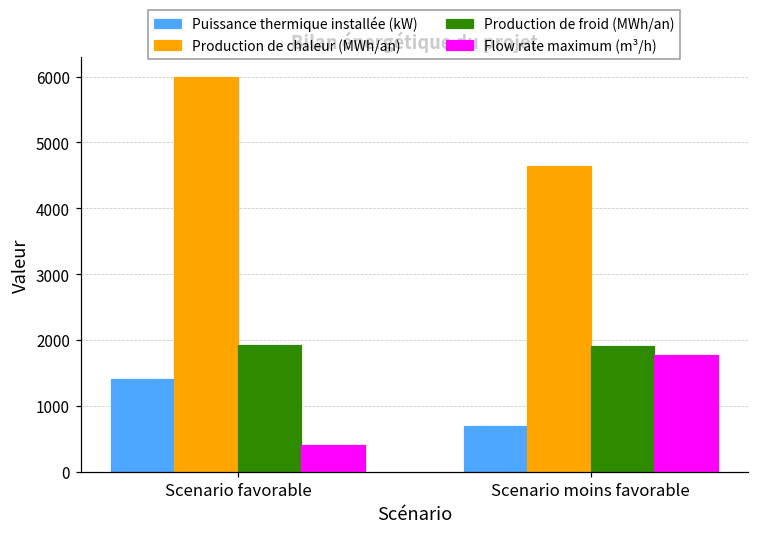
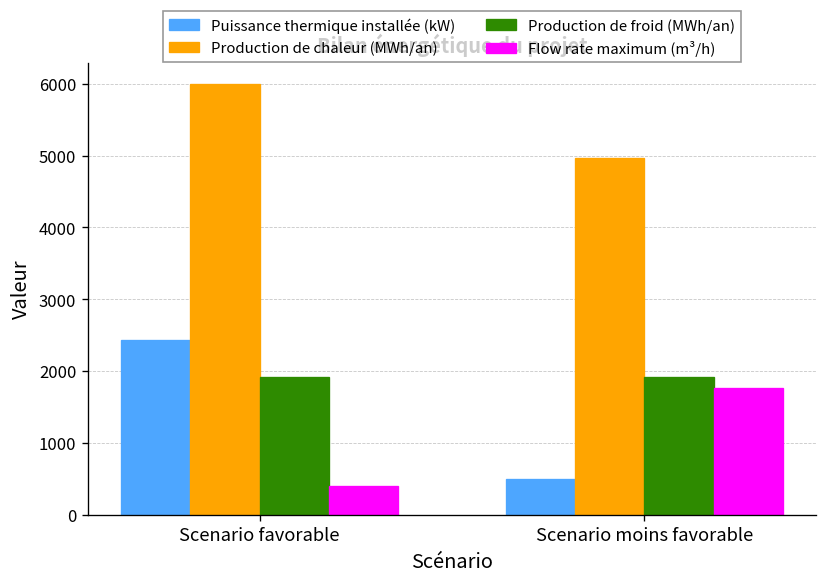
Puissance thermique installée (kW), Scenario favorable: 1400 -> 2400
Puissance thermique installée (kW), Scenario moins favorable: 700 -> 500
Production de chaleur (MWh/an), Scenario moins favorable: 4600 -> 5000
